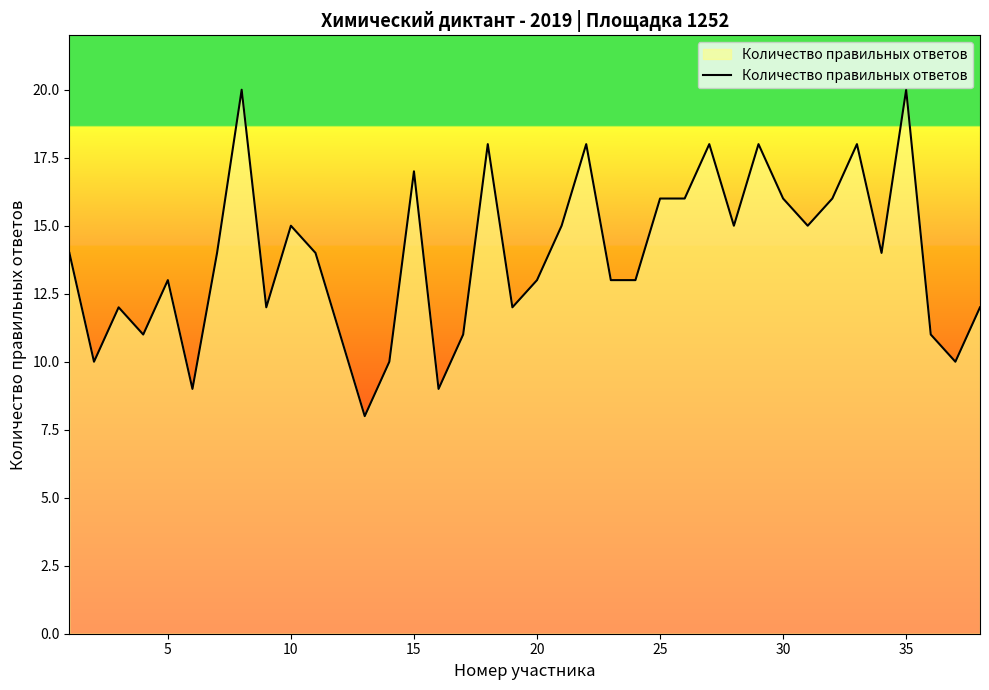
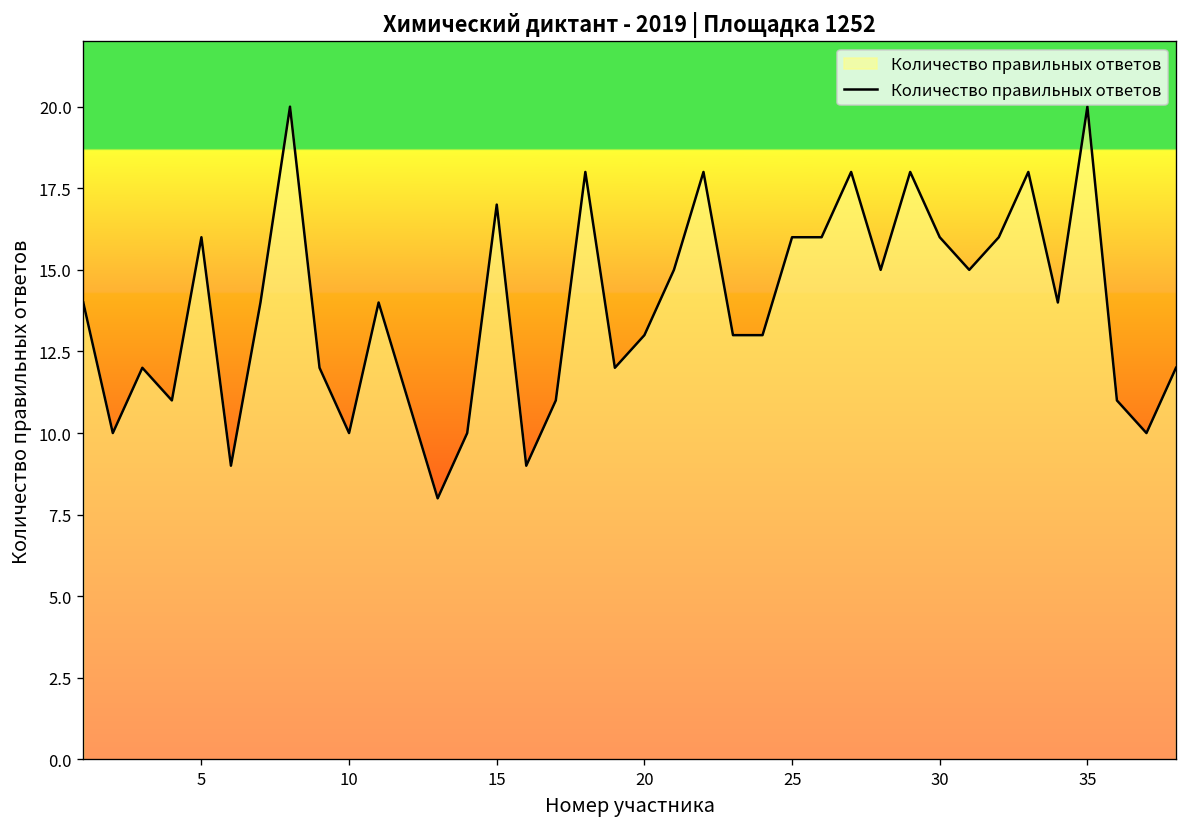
5: 13 -> 16
10: 15 -> 10
